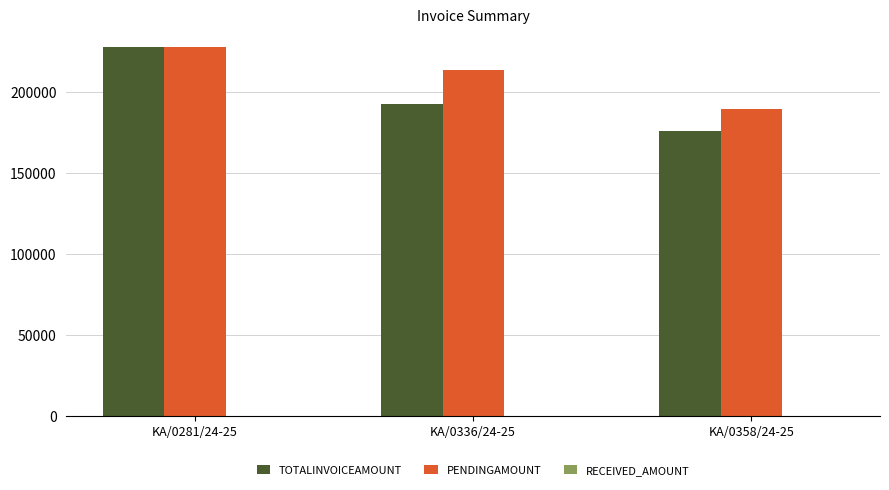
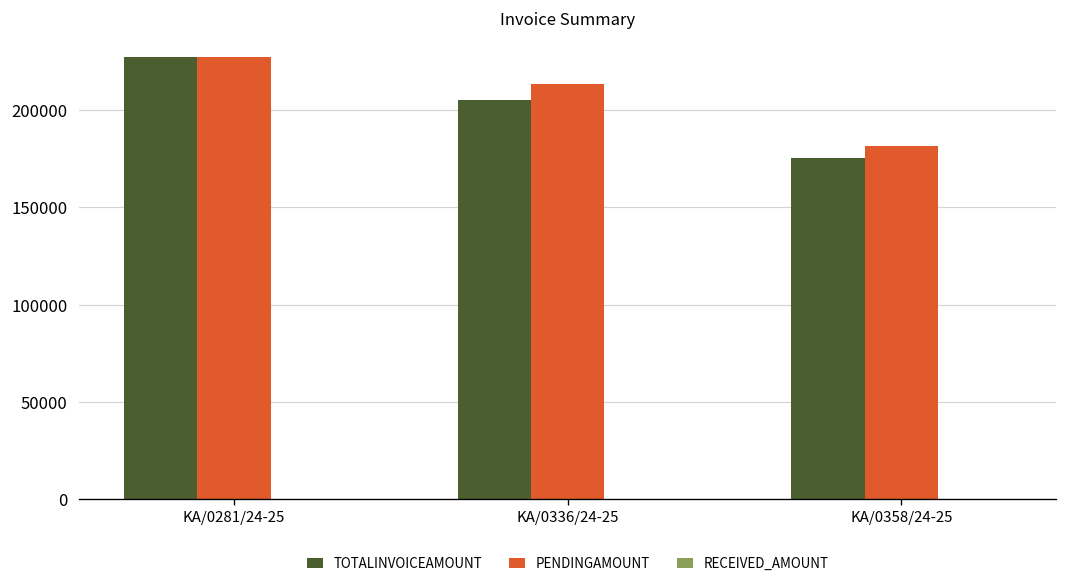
TOTALINVOICEAMOUNT, KA/0336/24-25: 192000 -> 205000
PENDINGAMOUNT, KA/0358/24-25: 189000 -> 182000
